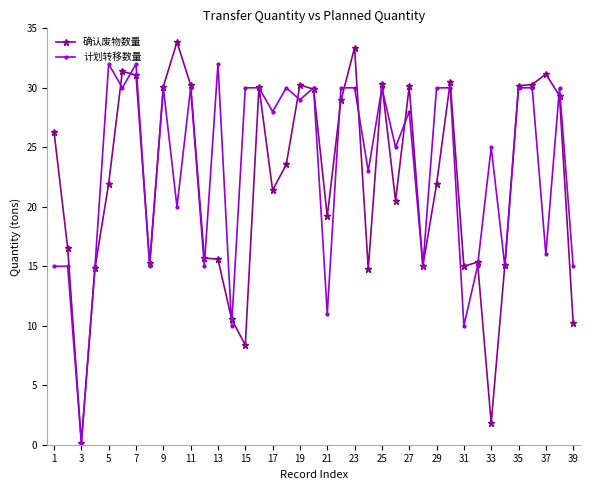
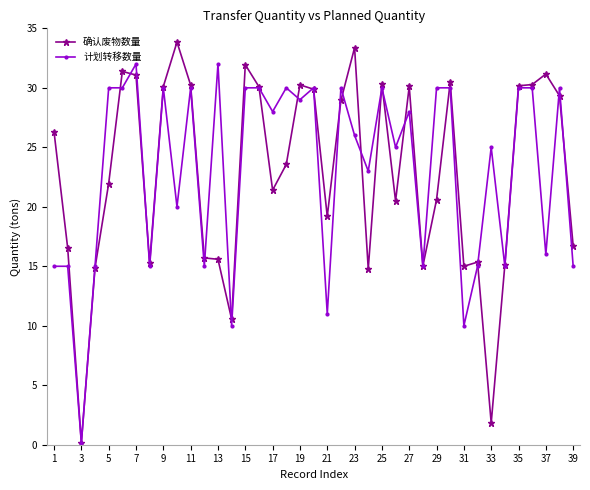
计划转移数量, 5: 32 -> 30
确认废物数量, 15: 8.4 -> 31.9
计划转移数量, 23: 30 -> 26
确认废物数量, 29: 21.9 -> 20.6
确认废物数量, 39: 10.2 -> 16.7
